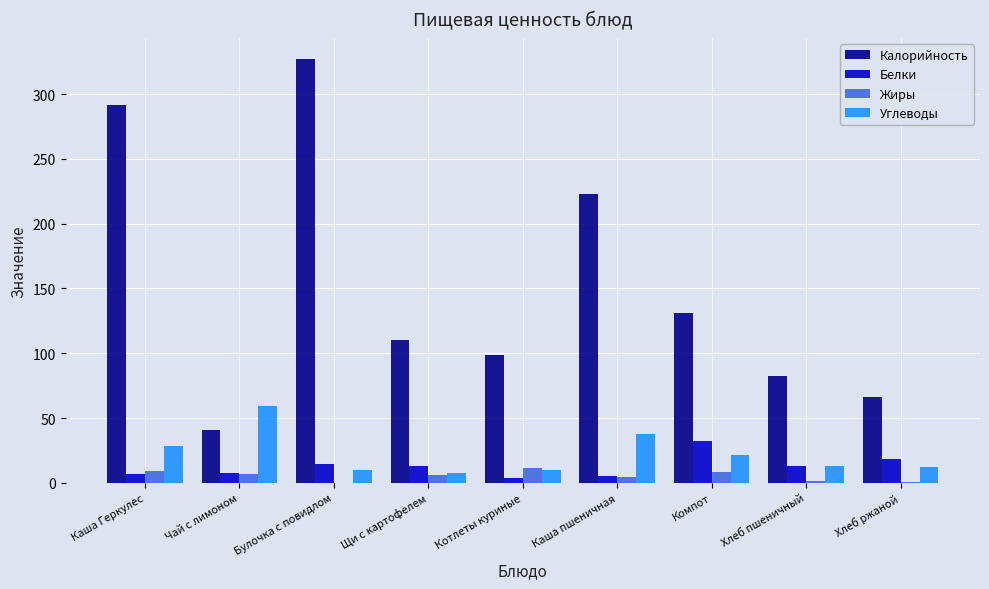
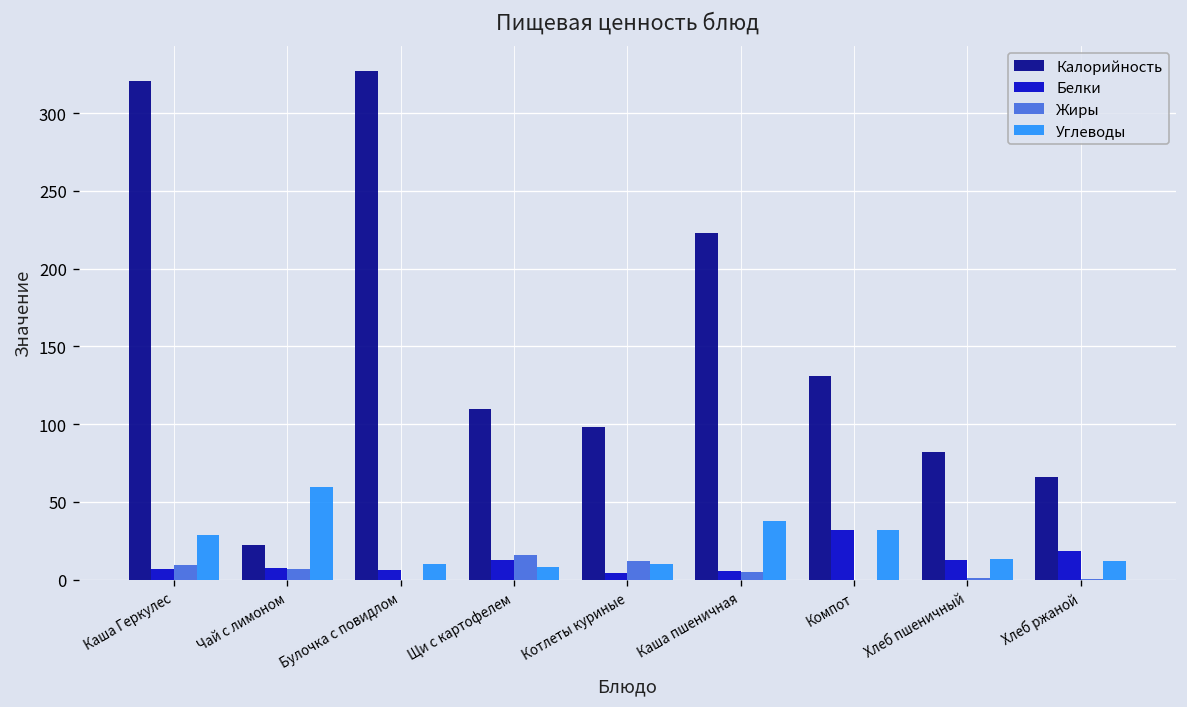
Калорийность, Каша Геркулес: 292 -> 321
Калорийность, Чай с лимоном: 41 -> 22
Белки, Булочка с повидлом: 14 -> 7
Жиры, Щи с картофелем: 6 -> 16
Жиры, Компот: 9 -> 0
Углеводы, Компот: 22 -> 32
